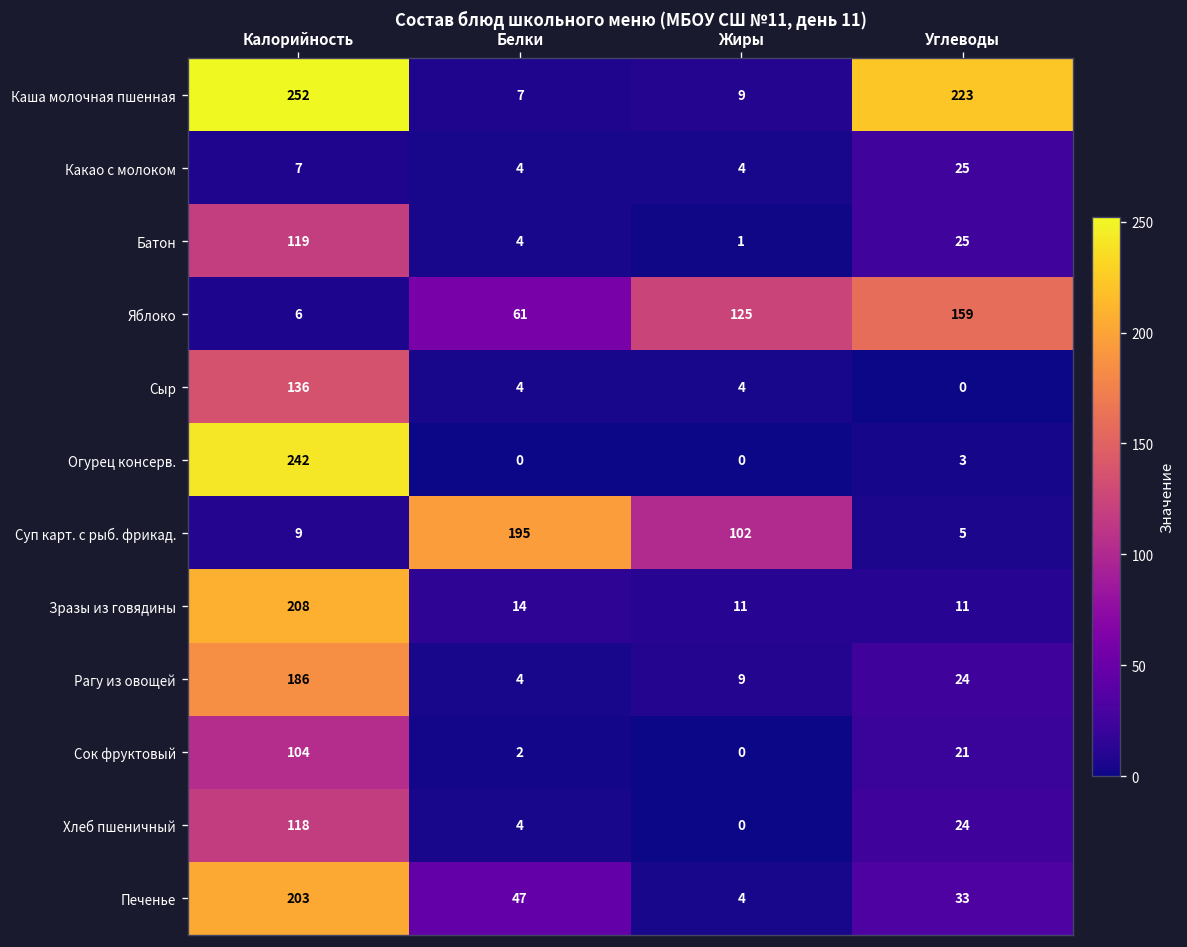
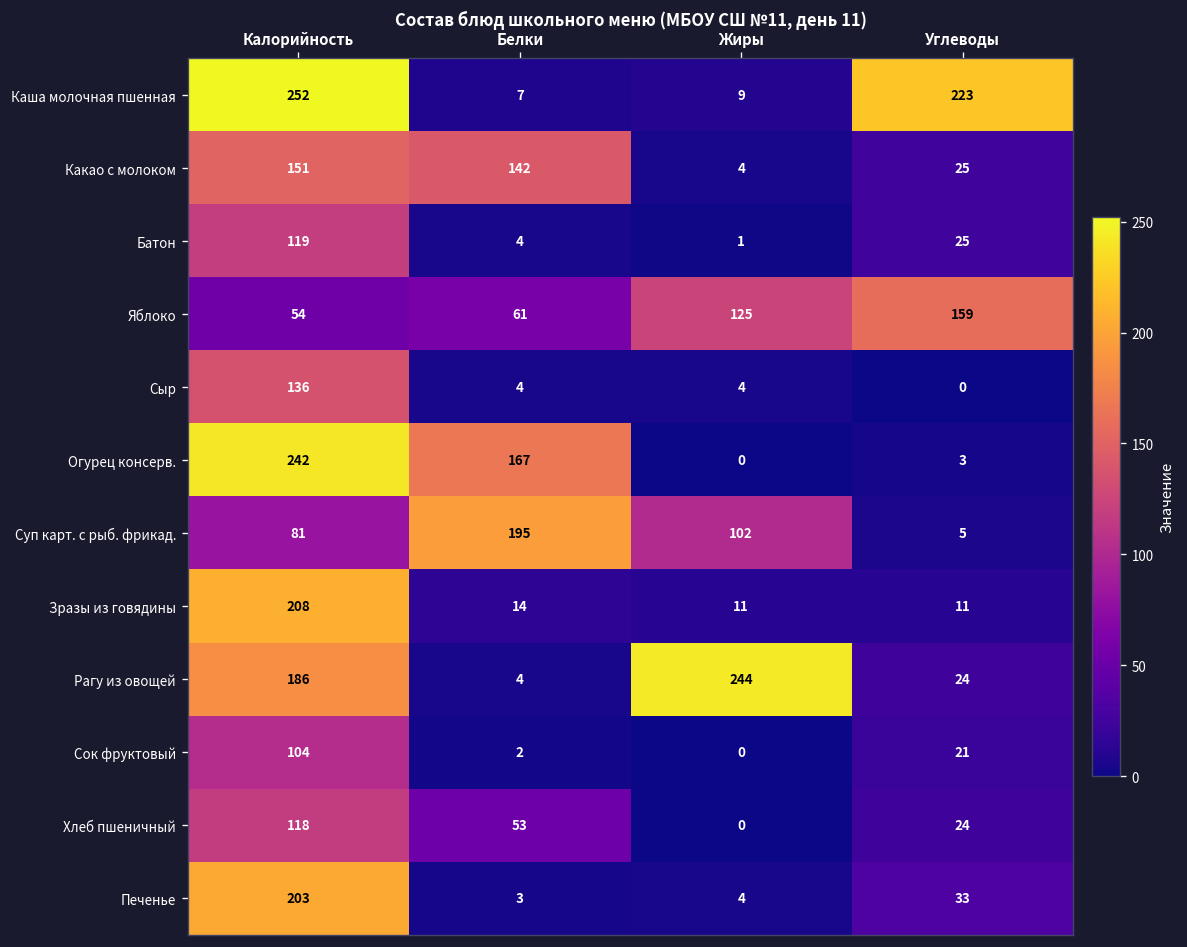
Какао с молоком, Калорийность: 7 -> 151
Какао с молоком, Белки: 4 -> 142
Яблоко, Калорийность: 6 -> 54
Огурец консерв., Белки: 0 -> 167
Суп карт. с рыб. фрикад., Калорийность: 9 -> 81
Рагу из овощей, Жиры: 9 -> 244
Хлеб пшеничный, Белки: 4 -> 53
Печенье, Белки: 47 -> 3
